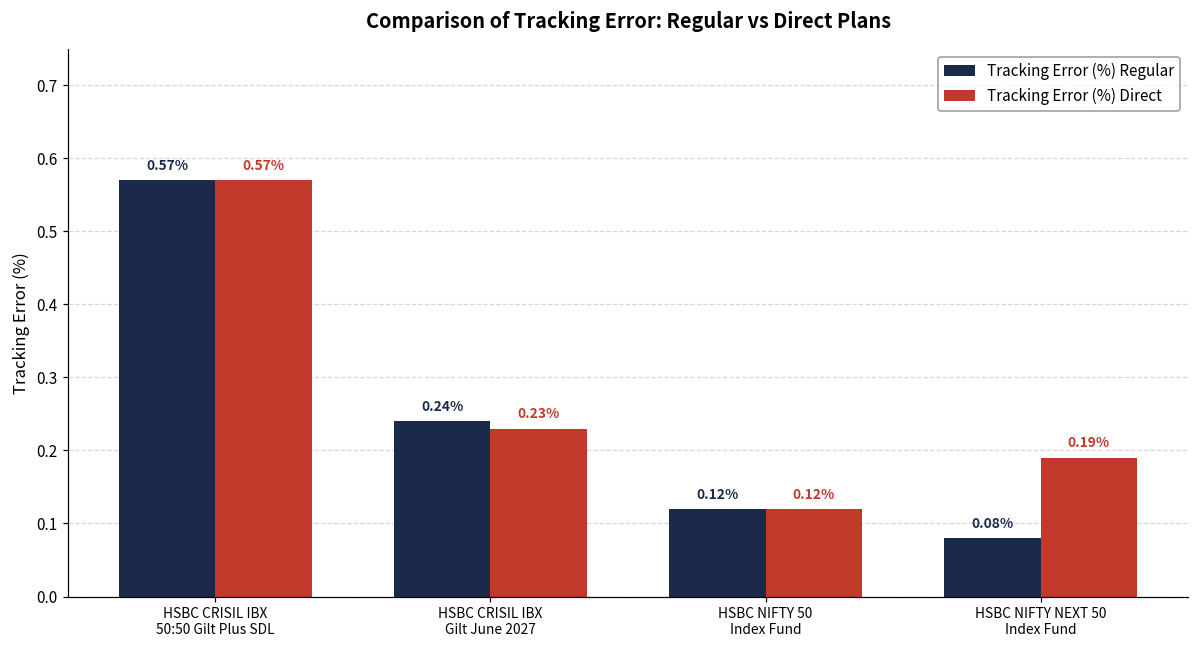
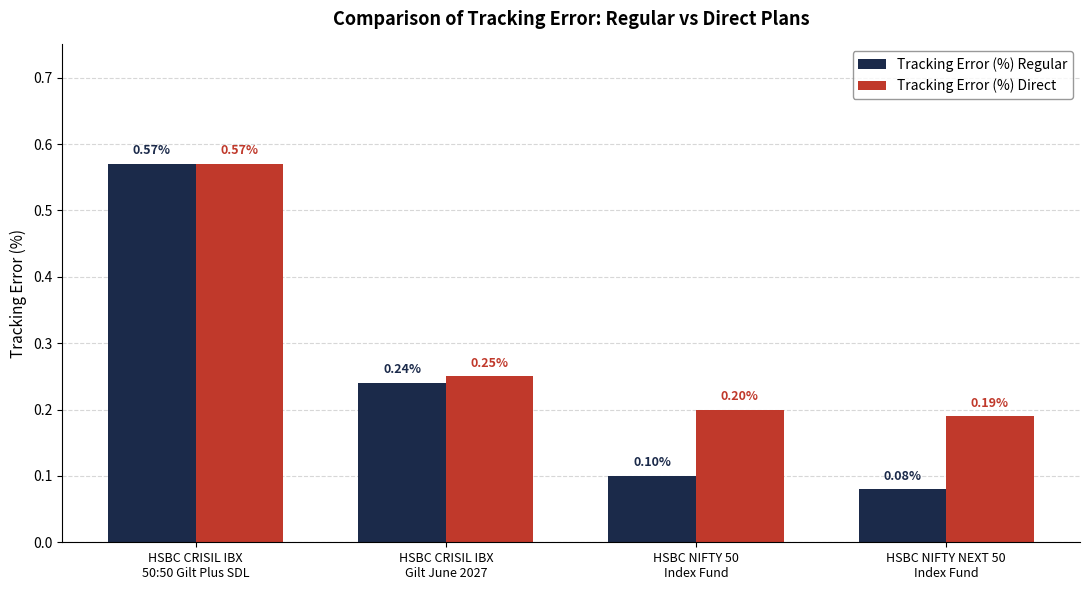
Tracking Error (%) Direct, HSBC CRISIL IBX Gilt June 2027: 0.23% -> 0.25%
Tracking Error (%) Regular, HSBC NIFTY 50 Index Fund: 0.12% -> 0.10%
Tracking Error (%) Direct, HSBC NIFTY 50 Index Fund: 0.12% -> 0.20%
